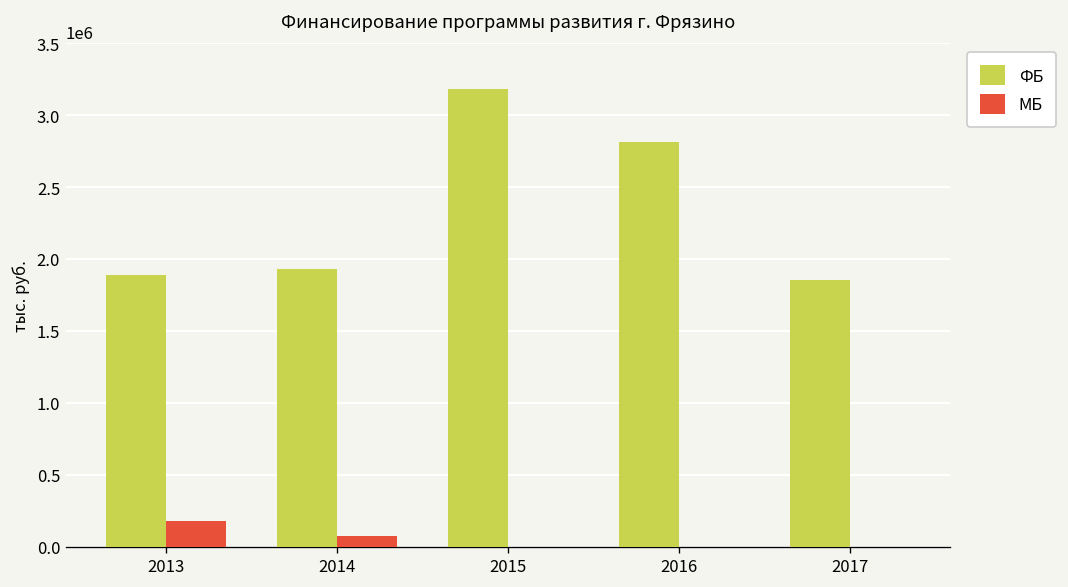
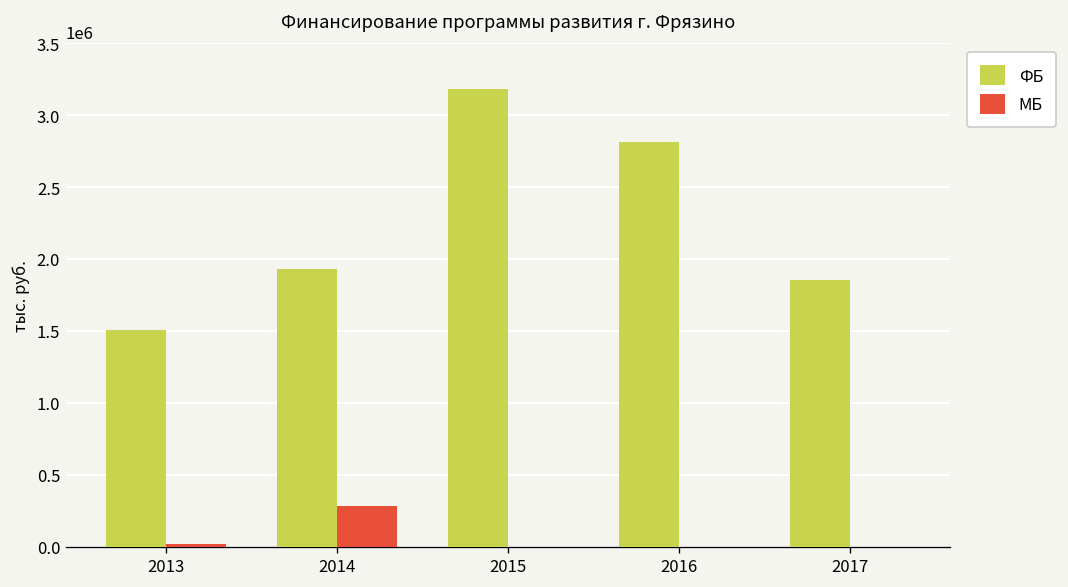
ФБ, 2013: 1890000 -> 1510000
МБ, 2013: 180000 -> 20000
МБ, 2014: 70000 -> 280000
